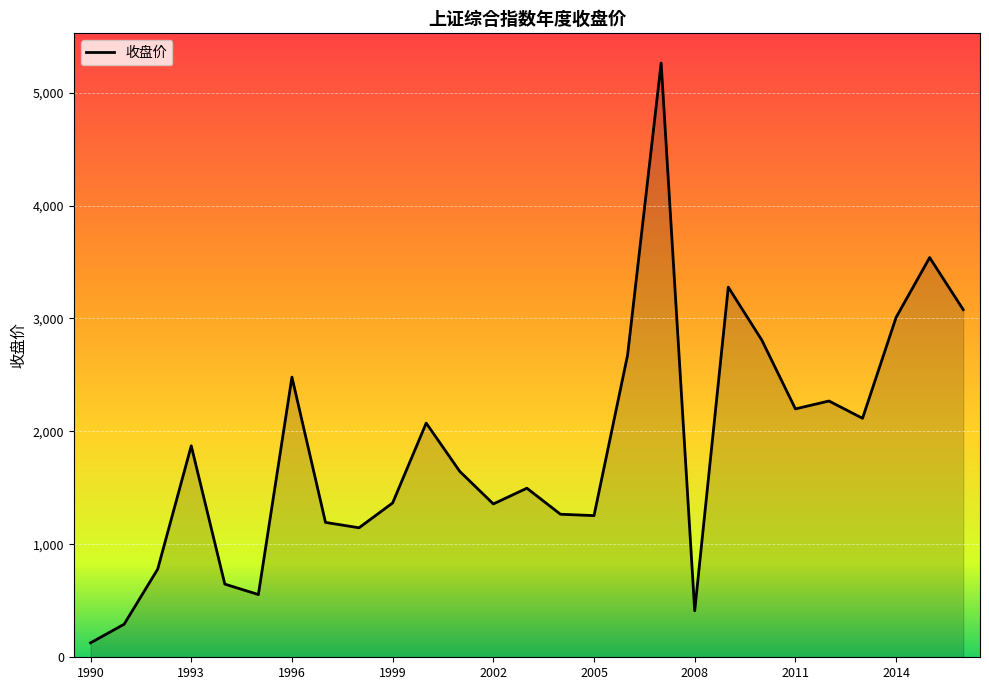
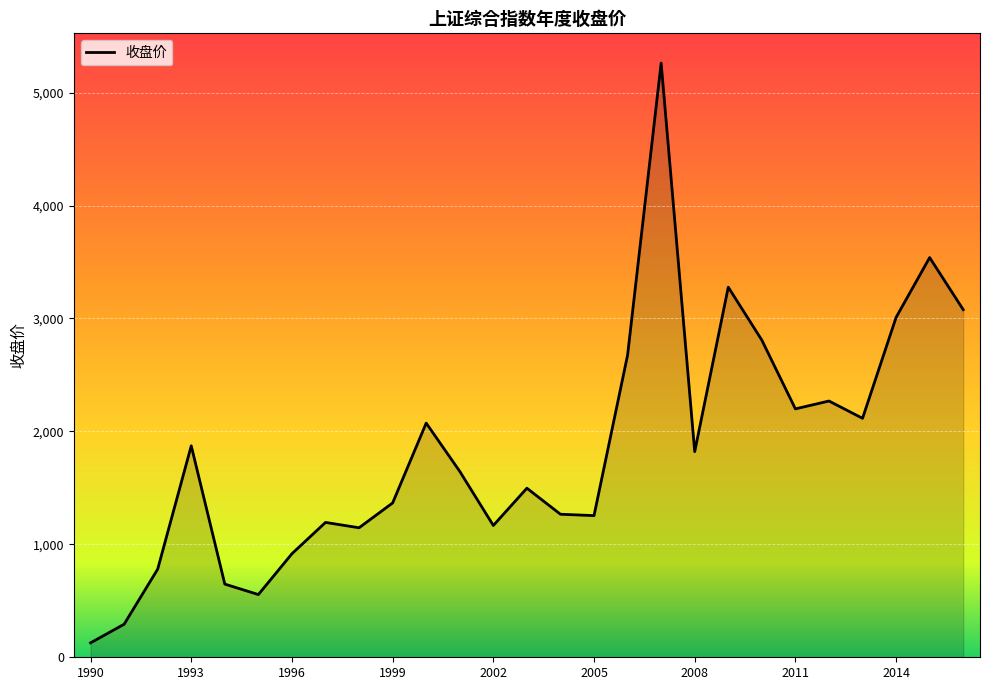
1996: 2,480 -> 920
2002: 1,360 -> 1,170
2008: 410 -> 1,820
